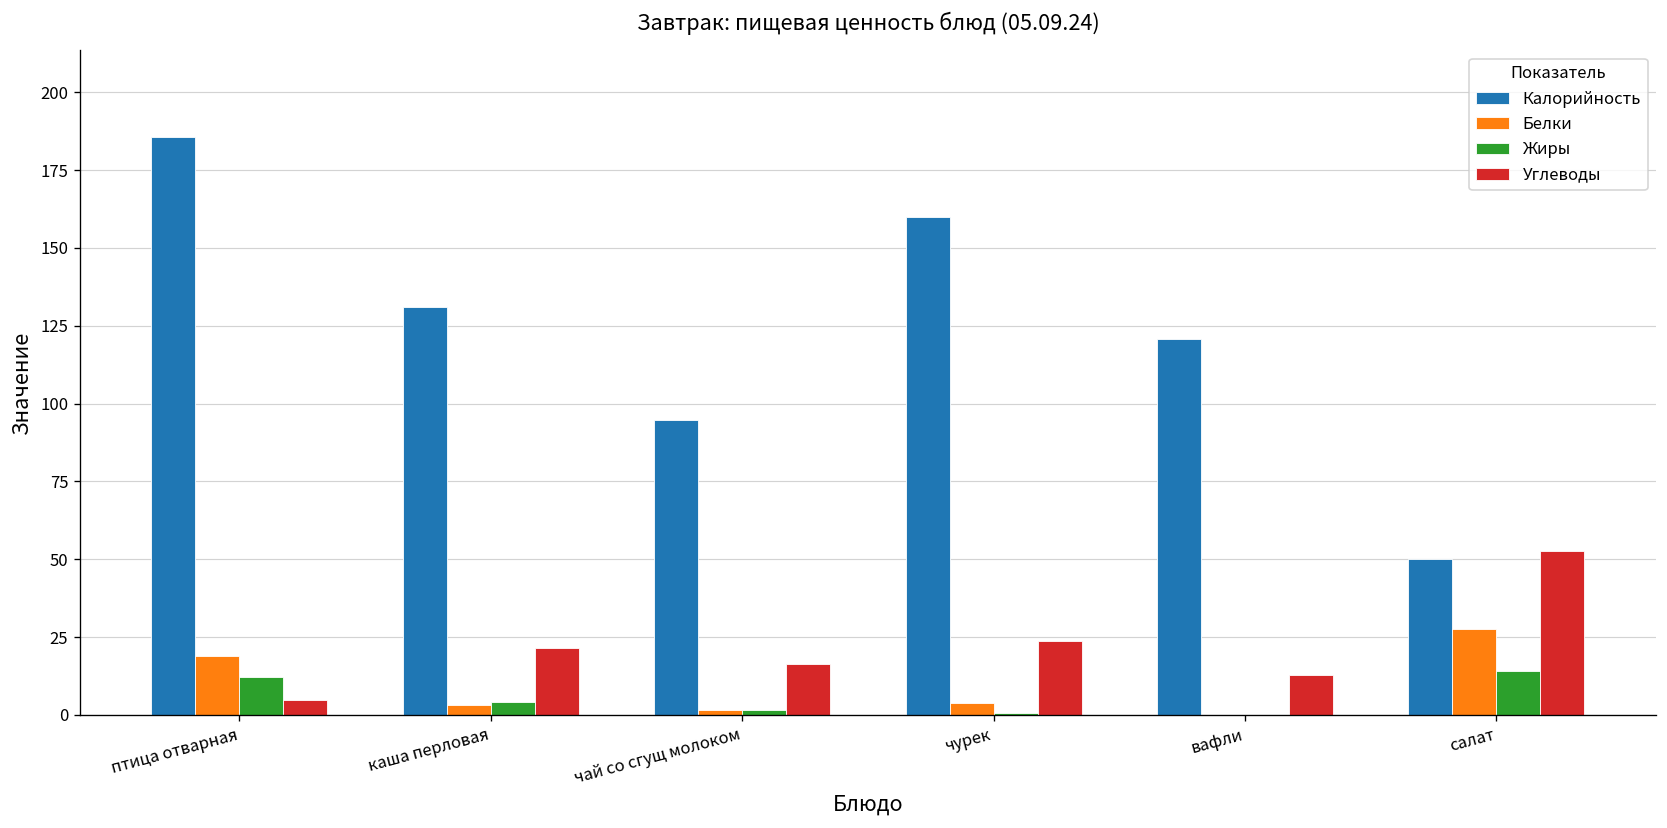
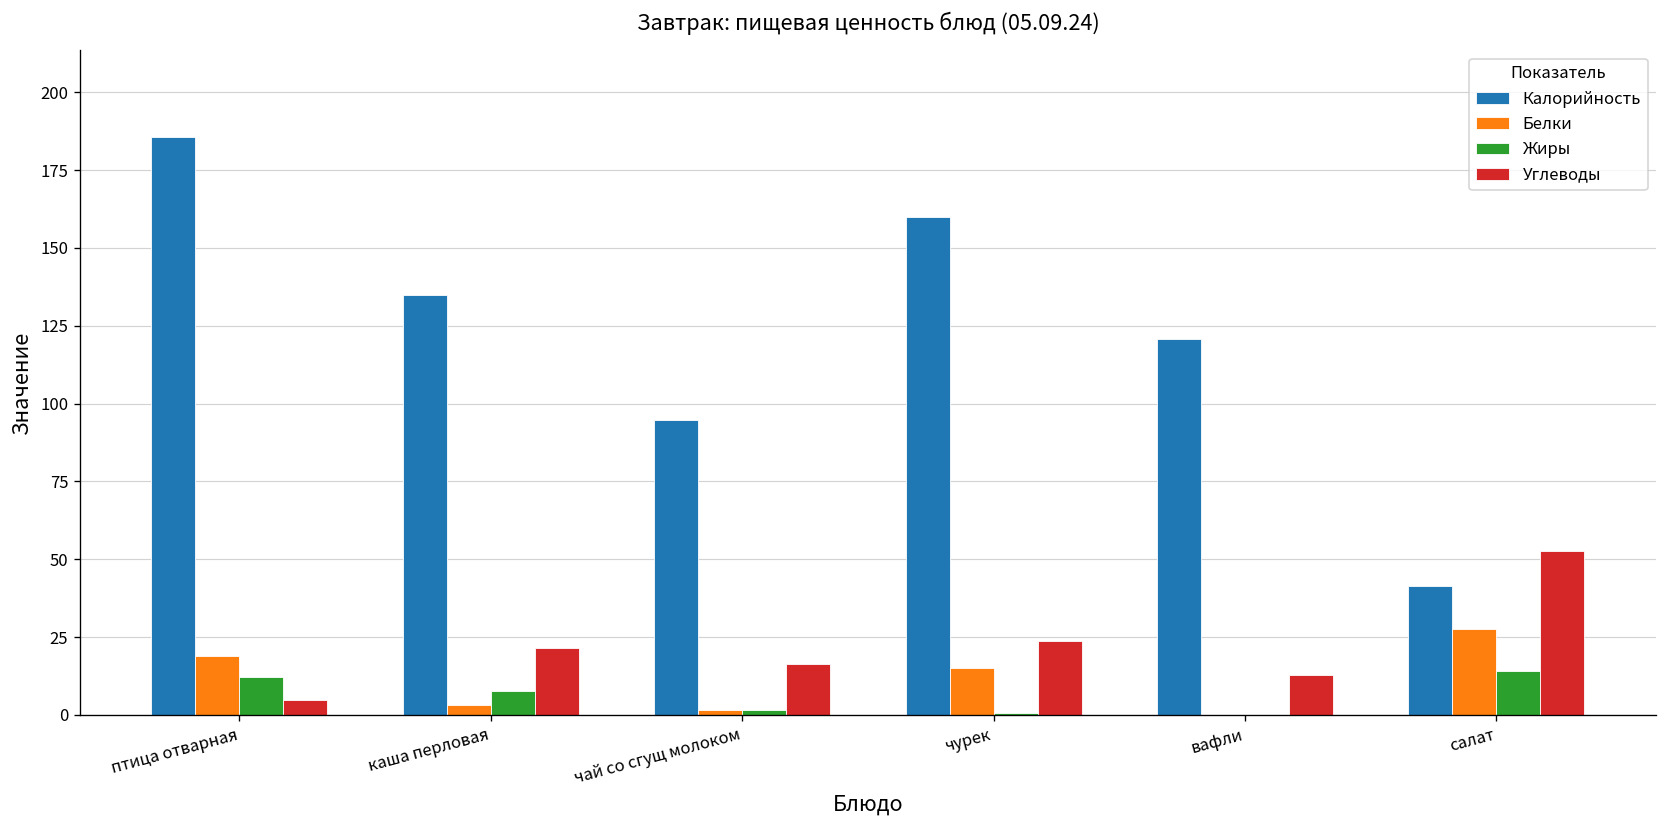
Калорийность, каша перловая: 131 -> 135
Жиры, каша перловая: 4 -> 8
Белки, чурек: 4 -> 15
Калорийность, салат: 50 -> 41
